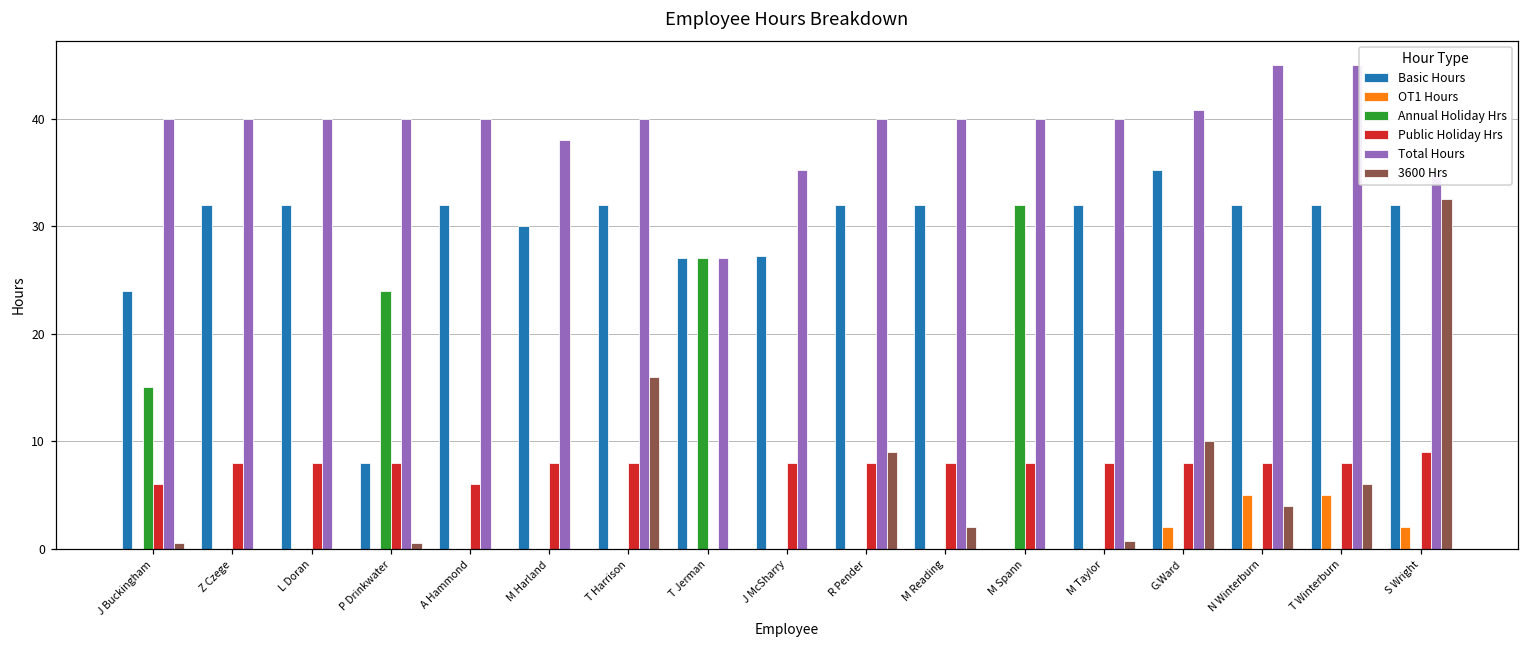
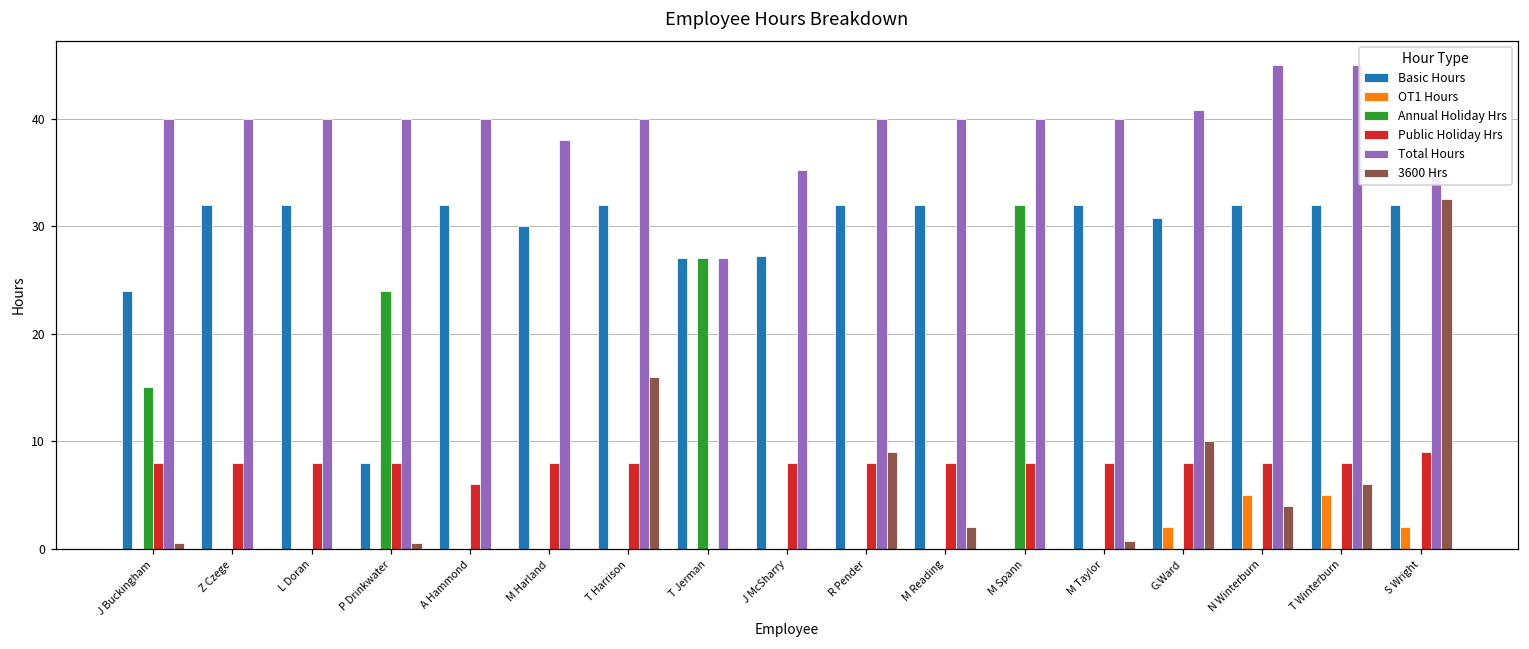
Public Holiday Hrs, J Buckingham: 6 -> 8
Basic Hours, G.Ward: 35 -> 31
